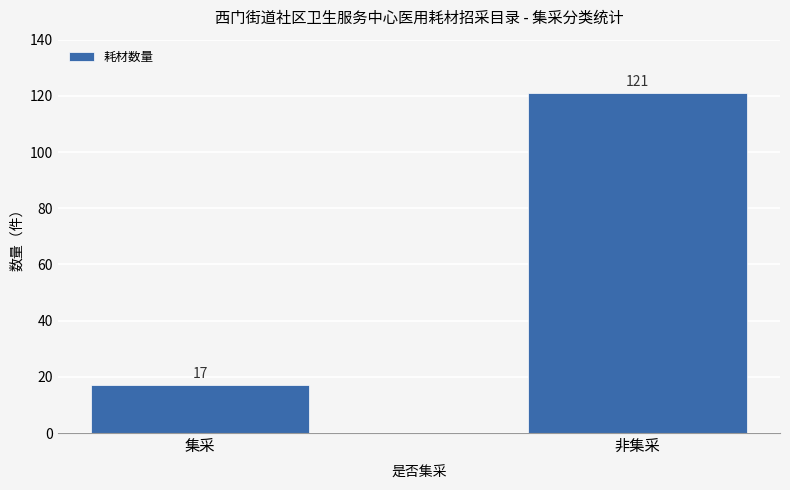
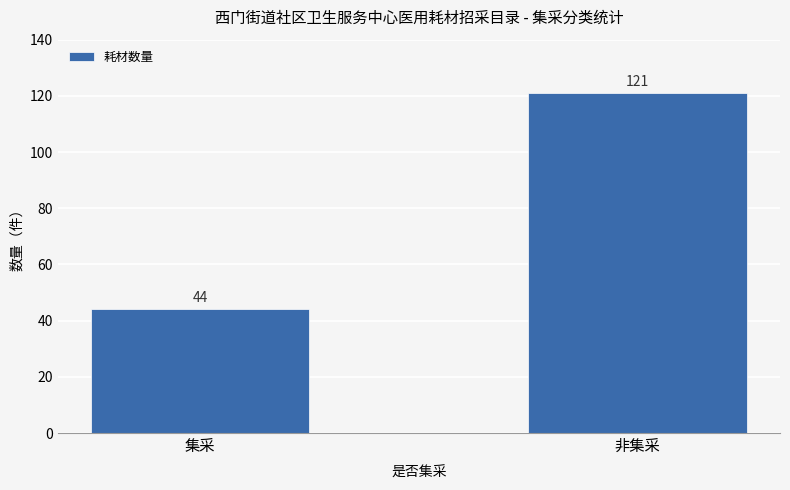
集采: 17 -> 44
